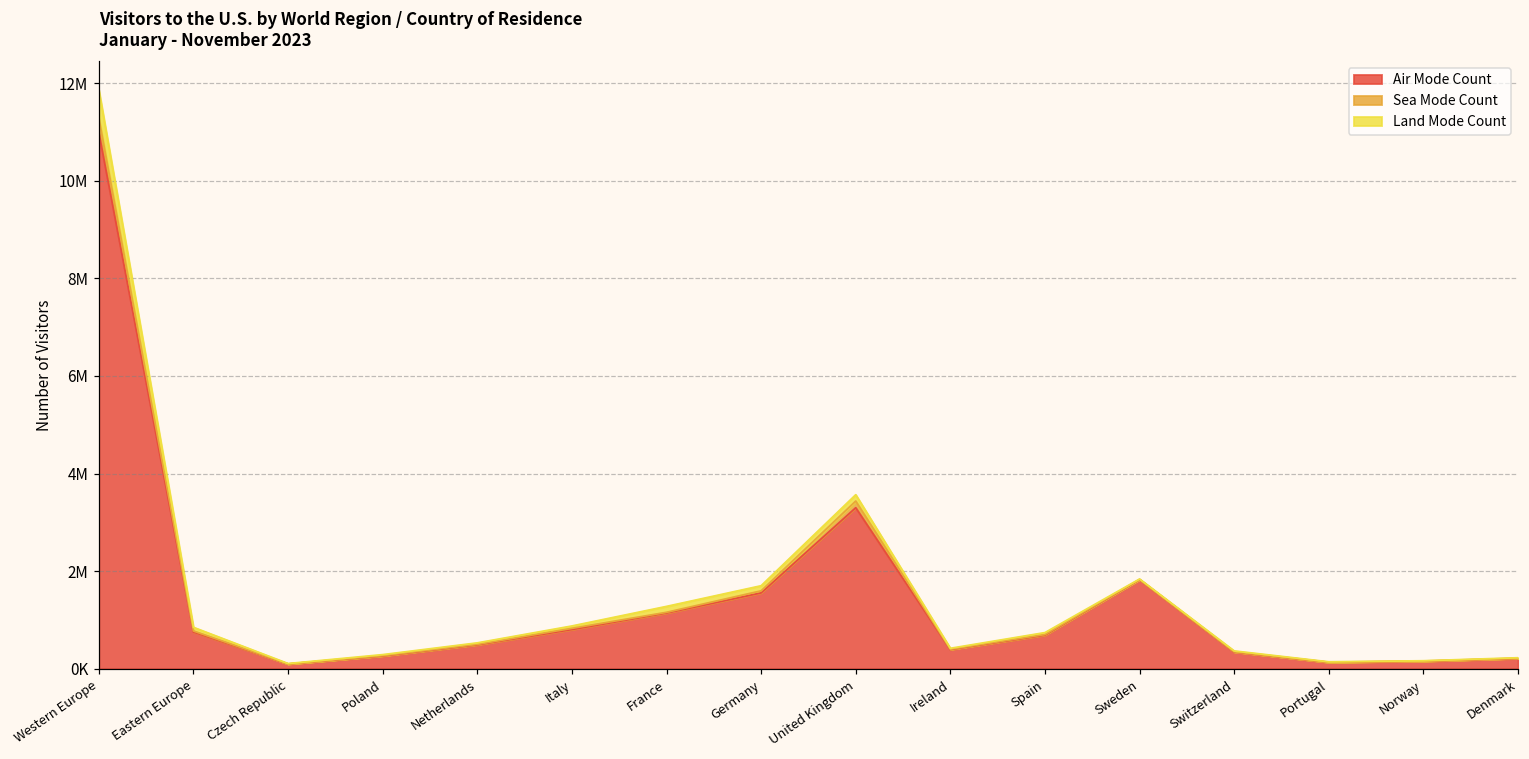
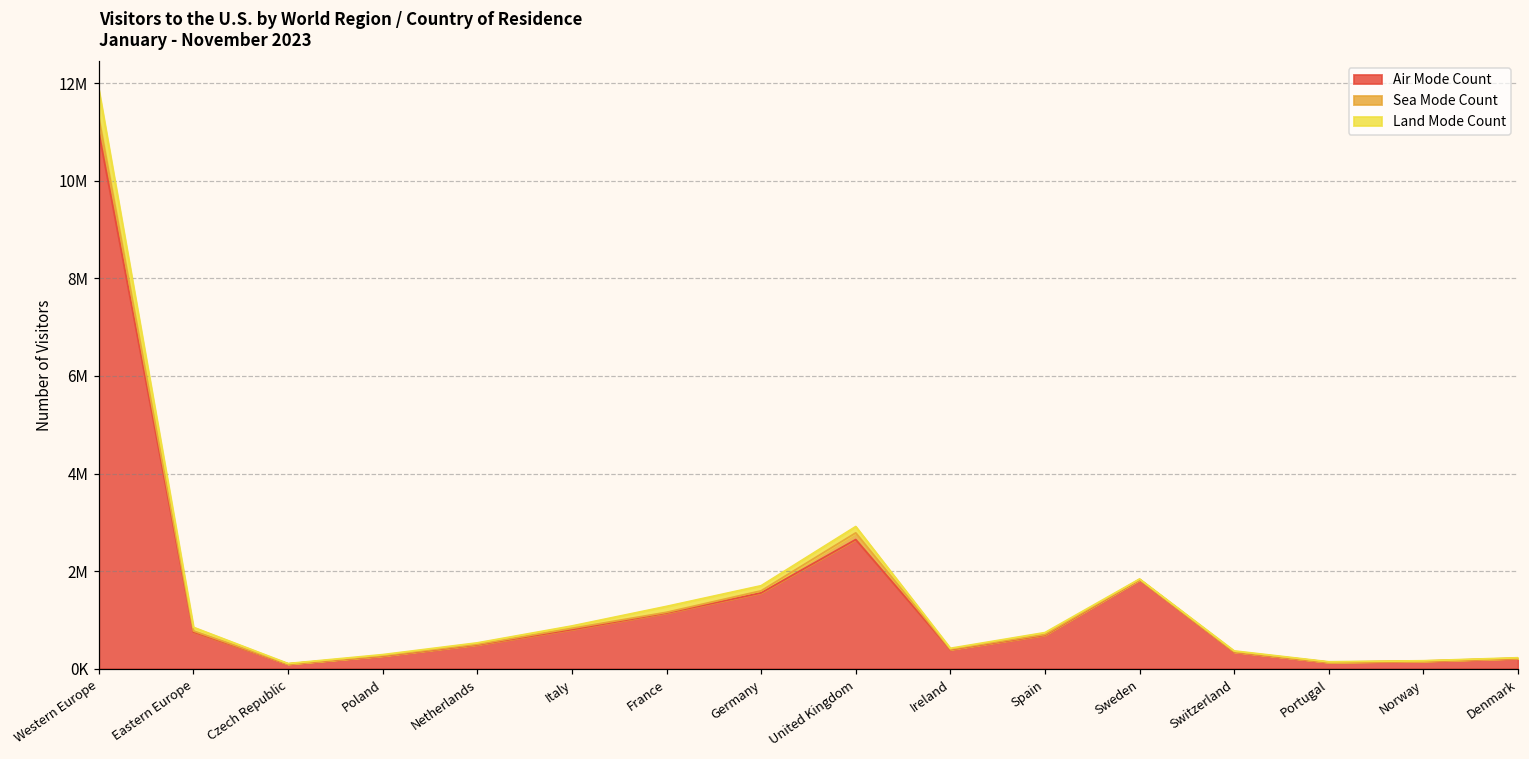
Air Mode Count, United Kingdom: 3300000 -> 2600000
